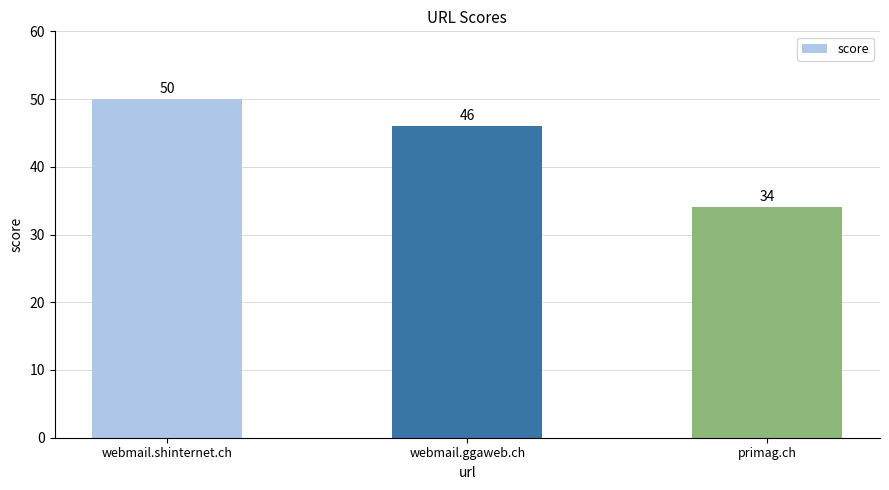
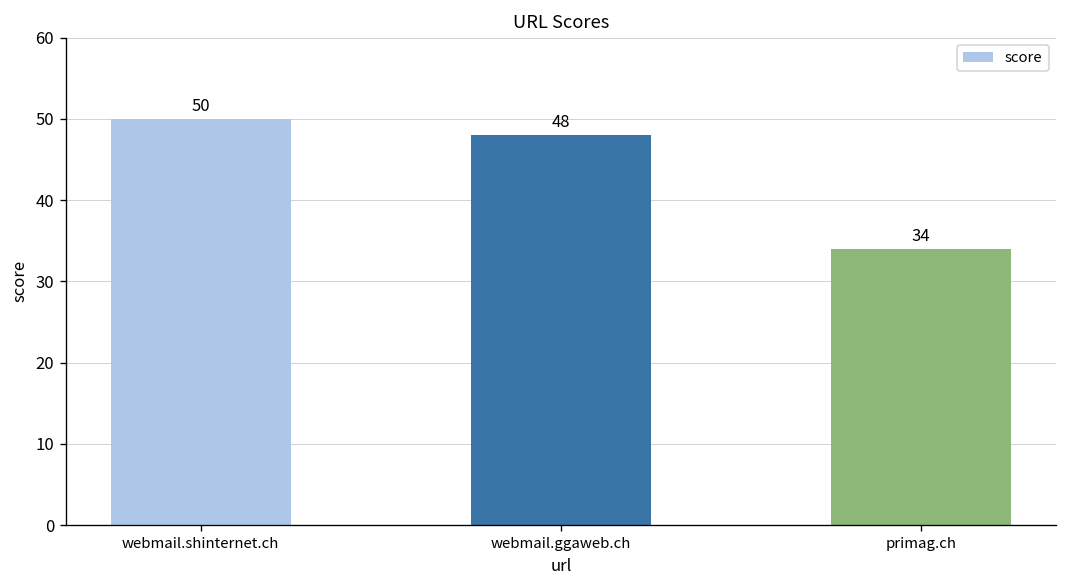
webmail.ggaweb.ch: 46 -> 48
